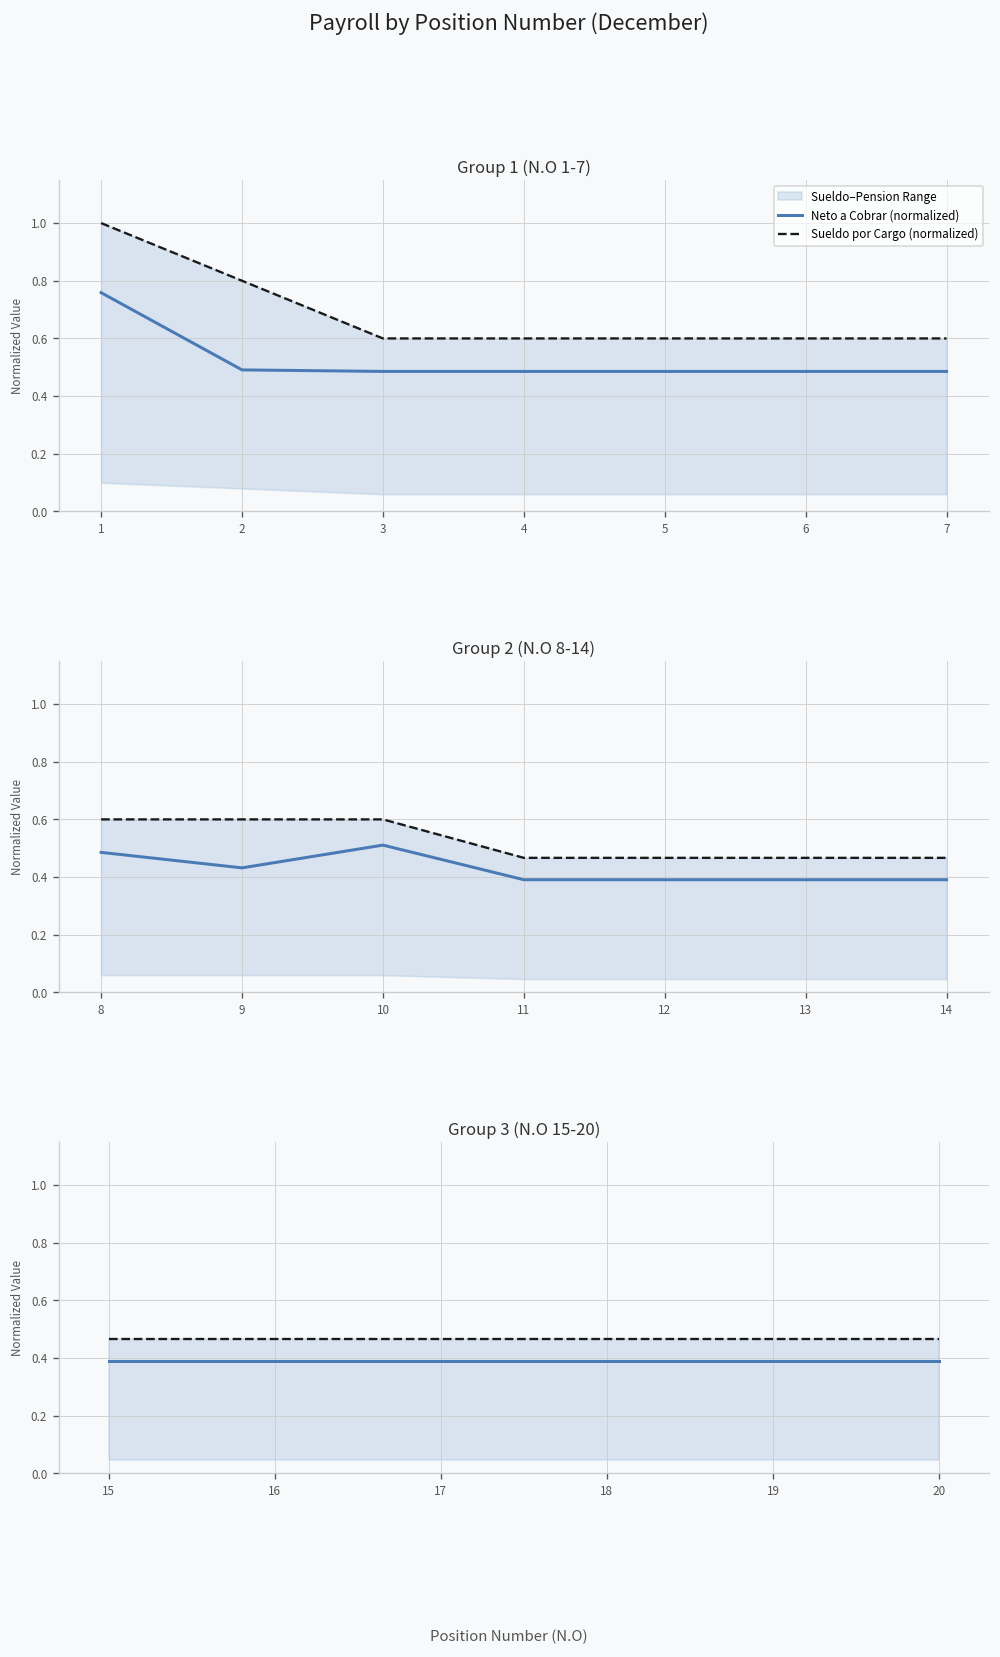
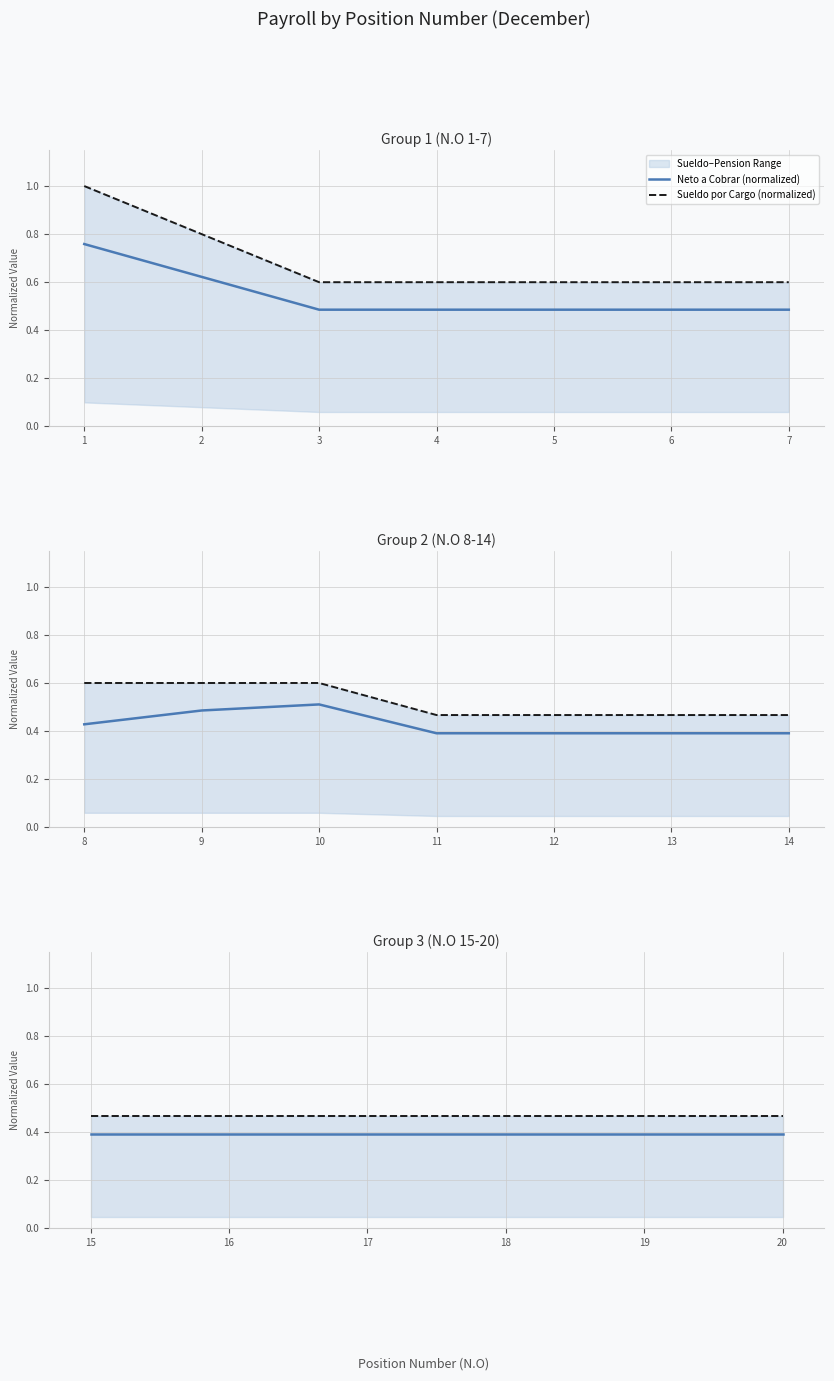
Group 1 (N.O 1-7), Neto a Cobrar (normalized), 2: 0.49 -> 0.62
Group 2 (N.O 8-14), Neto a Cobrar (normalized), 8: 0.49 -> 0.43
Group 2 (N.O 8-14), Neto a Cobrar (normalized), 9: 0.43 -> 0.49
